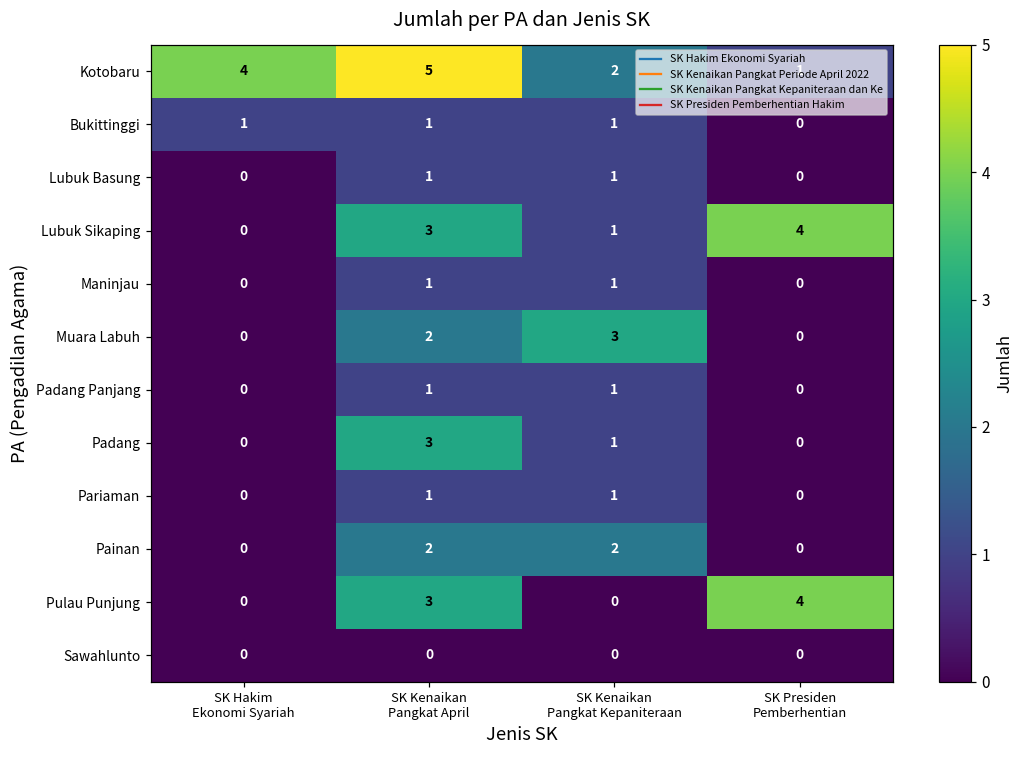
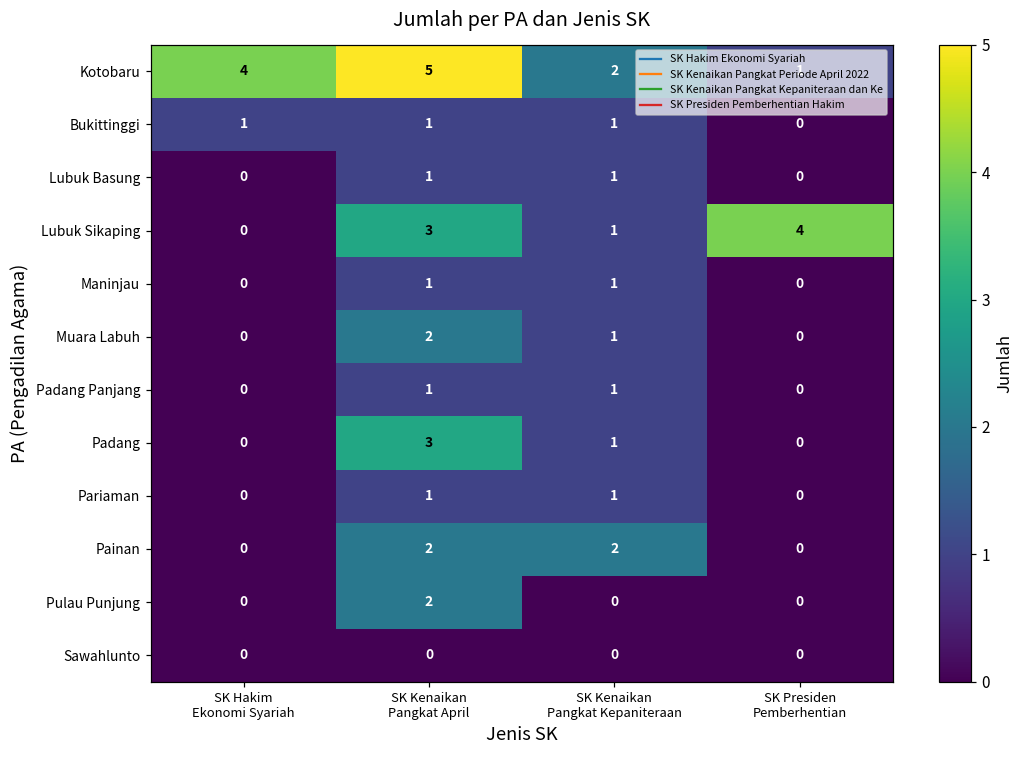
Muara Labuh, SK Kenaikan Pangkat Kepaniteraan: 3 -> 1
Pulau Punjung, SK Kenaikan Pangkat April: 3 -> 2
Pulau Punjung, SK Presiden Pemberhentian: 4 -> 0
